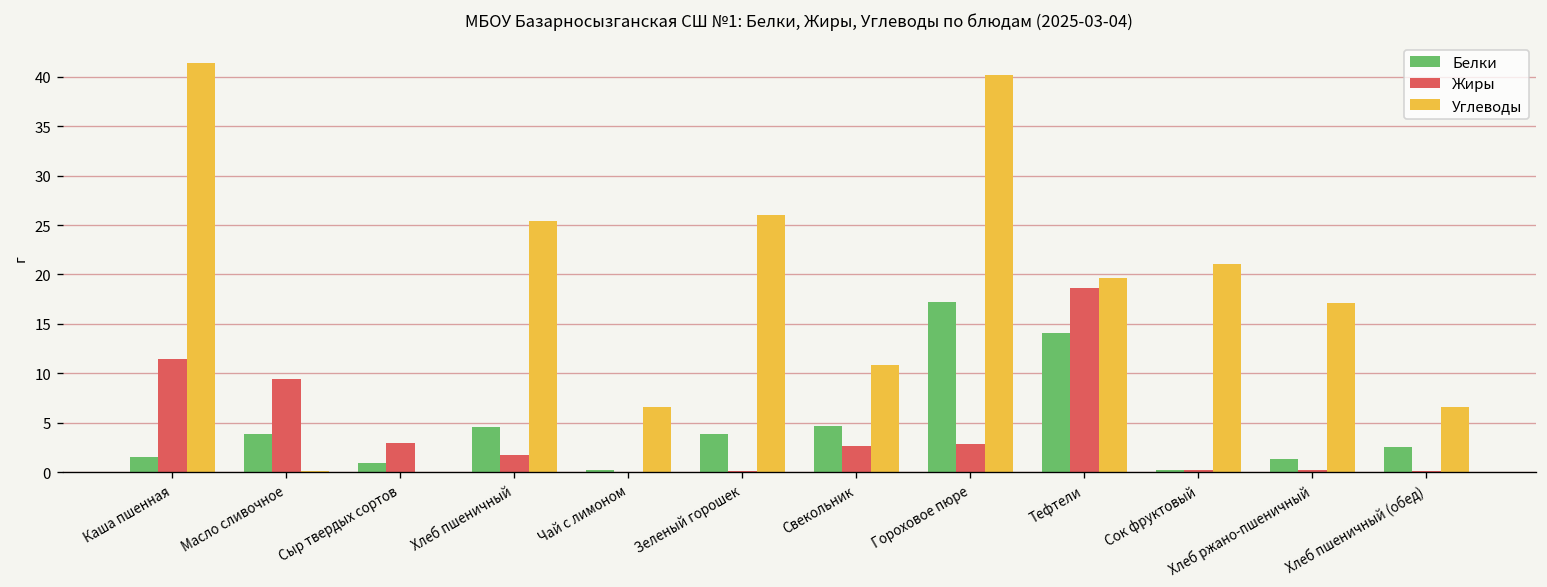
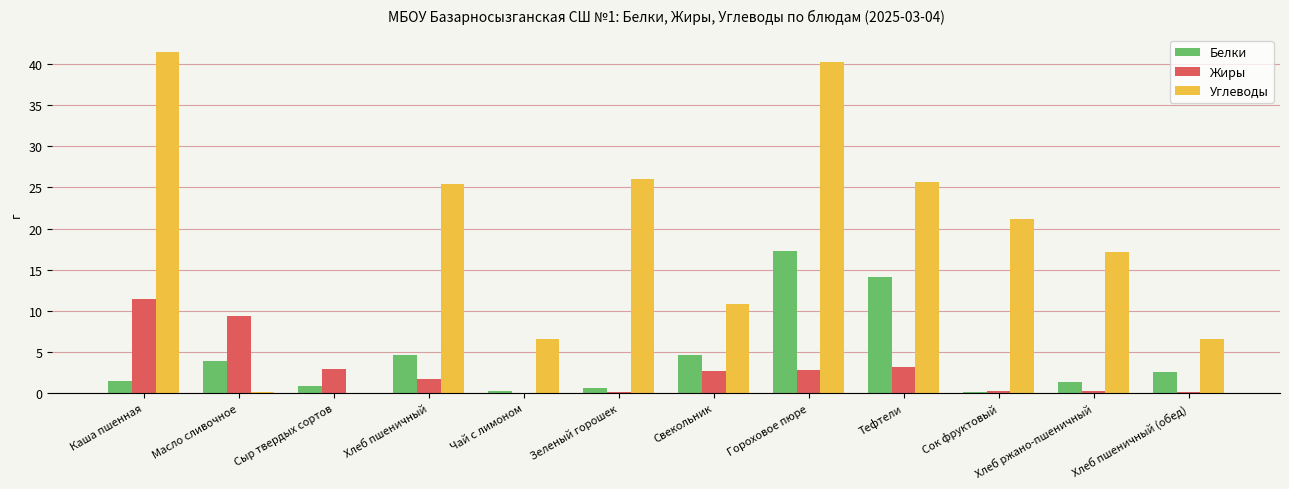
Белки, Зеленый горошек: 4 -> 1
Жиры, Тефтели: 19 -> 3
Углеводы, Тефтели: 20 -> 26
